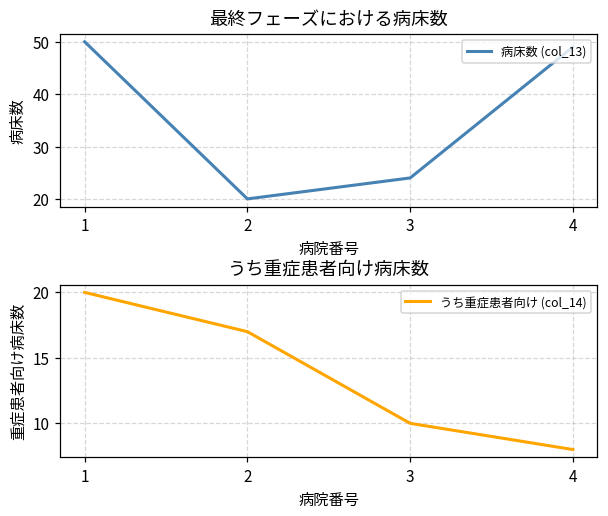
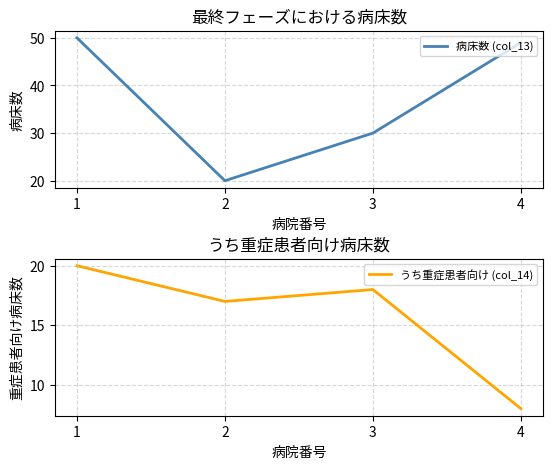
最終フェーズにおける病床数, 3: 24 -> 30
うち重症患者向け病床数, 3: 10 -> 18
